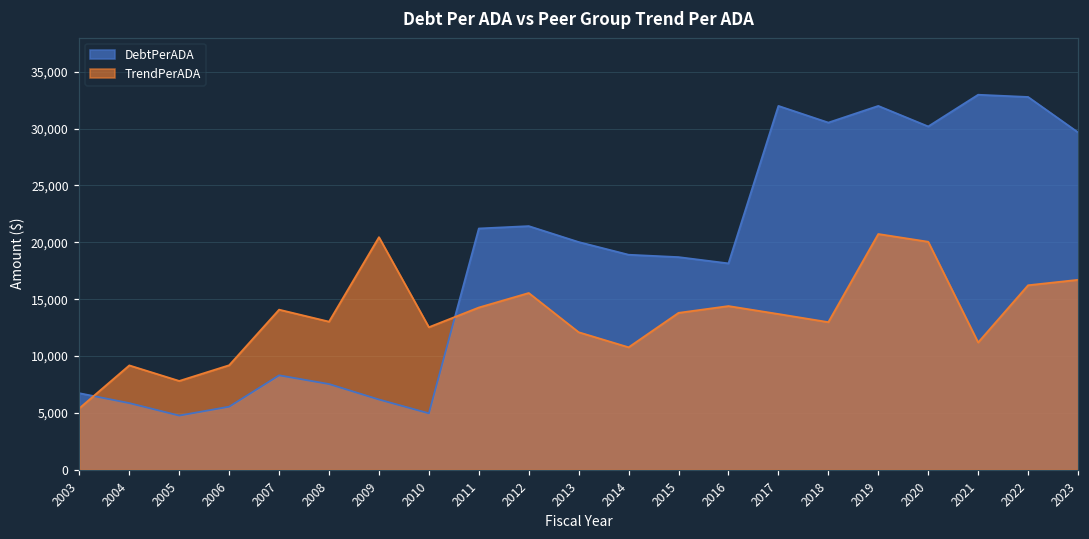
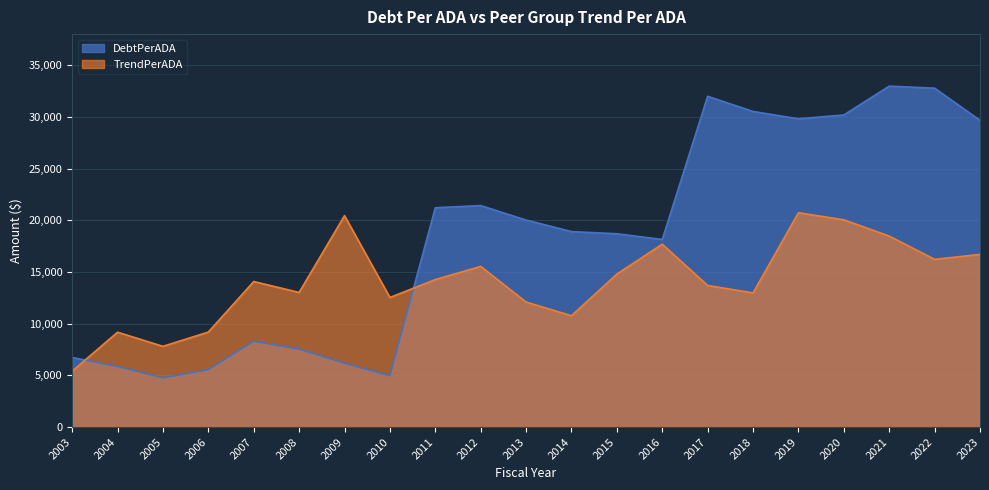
TrendPerADA, 2015: 13,800 -> 14,800
TrendPerADA, 2016: 14,400 -> 17,700
DebtPerADA, 2019: 32,000 -> 29,800
TrendPerADA, 2021: 11,200 -> 18,500
